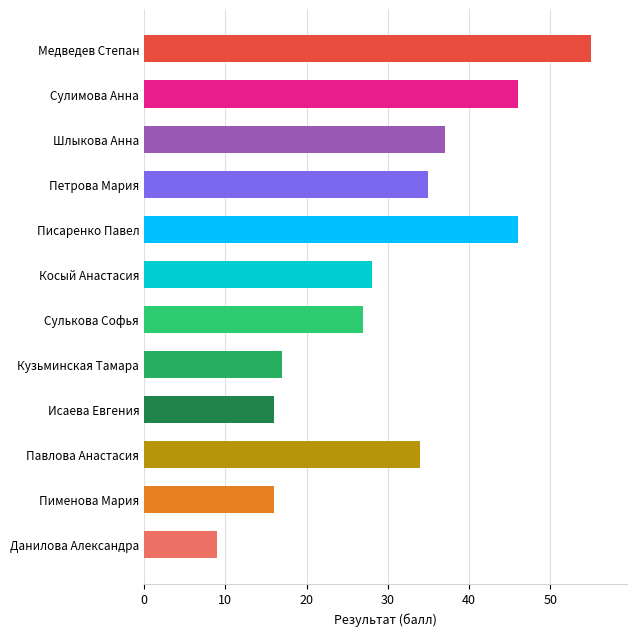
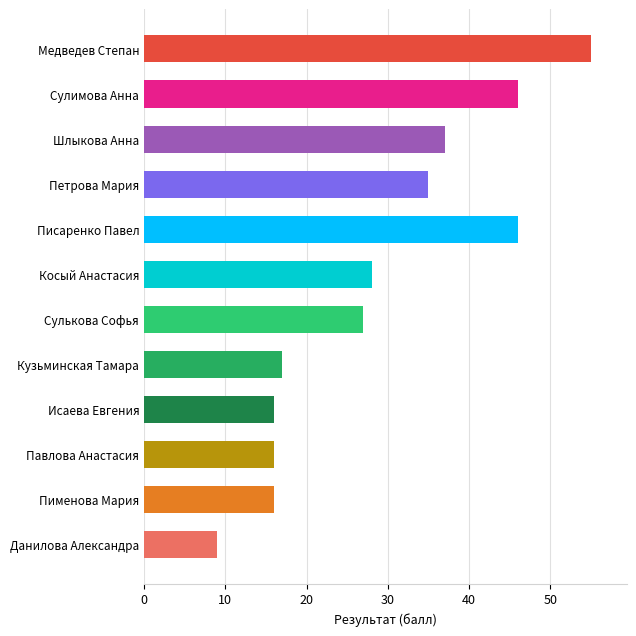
Павлова Анастасия: 34 -> 16
